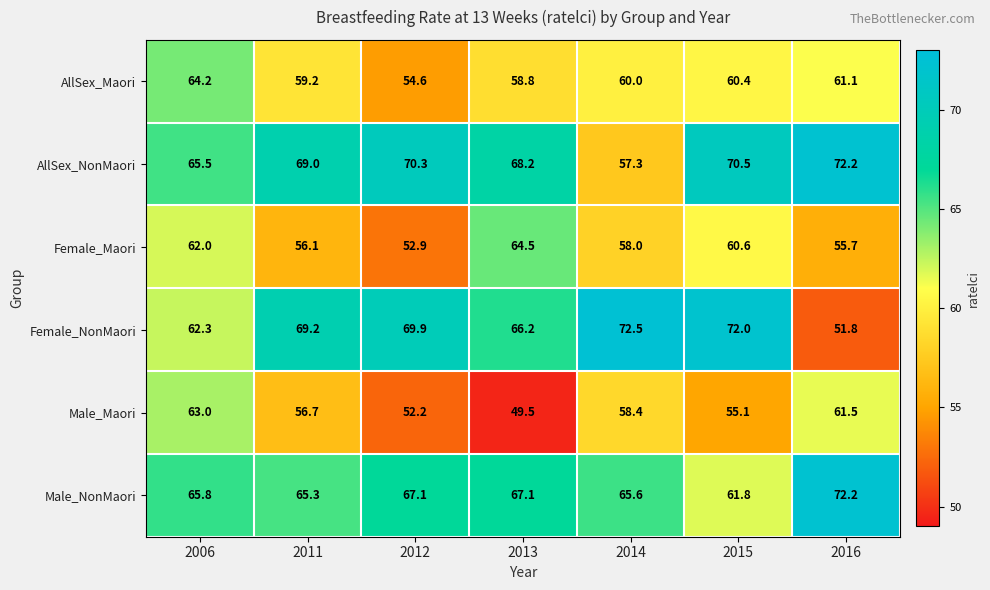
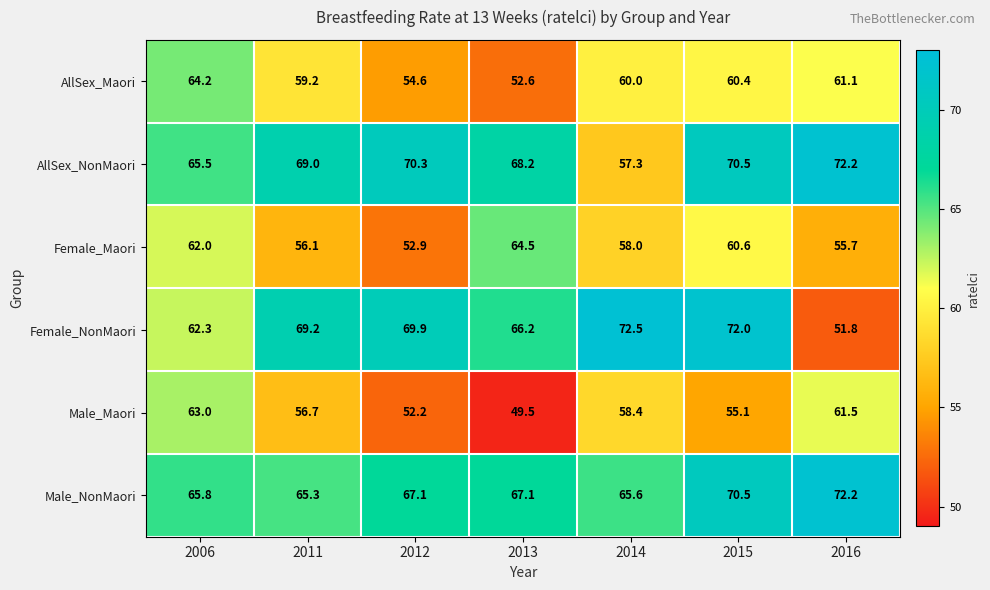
AllSex_Maori, 2013: 58.8 -> 52.6
Male_NonMaori, 2015: 61.8 -> 70.5
